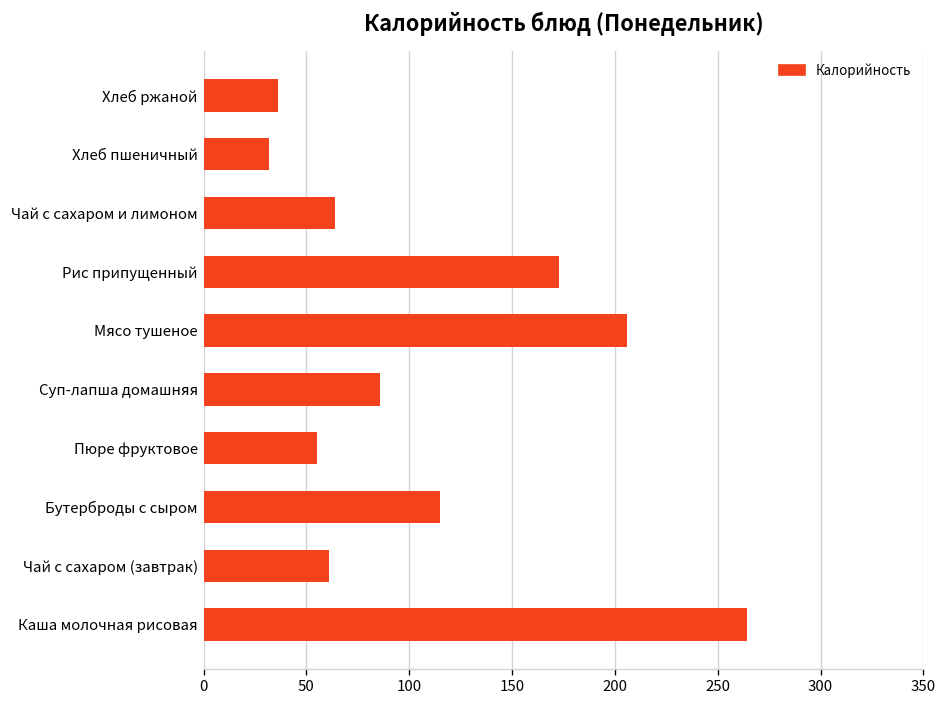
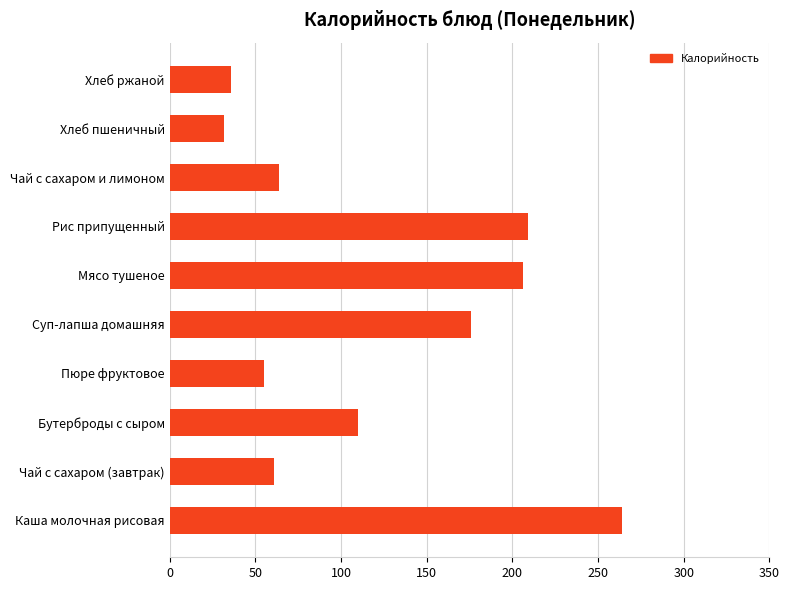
Рис припущенный: 173 -> 209
Суп-лапша домашняя: 86 -> 176
Бутерброды с сыром: 115 -> 110
